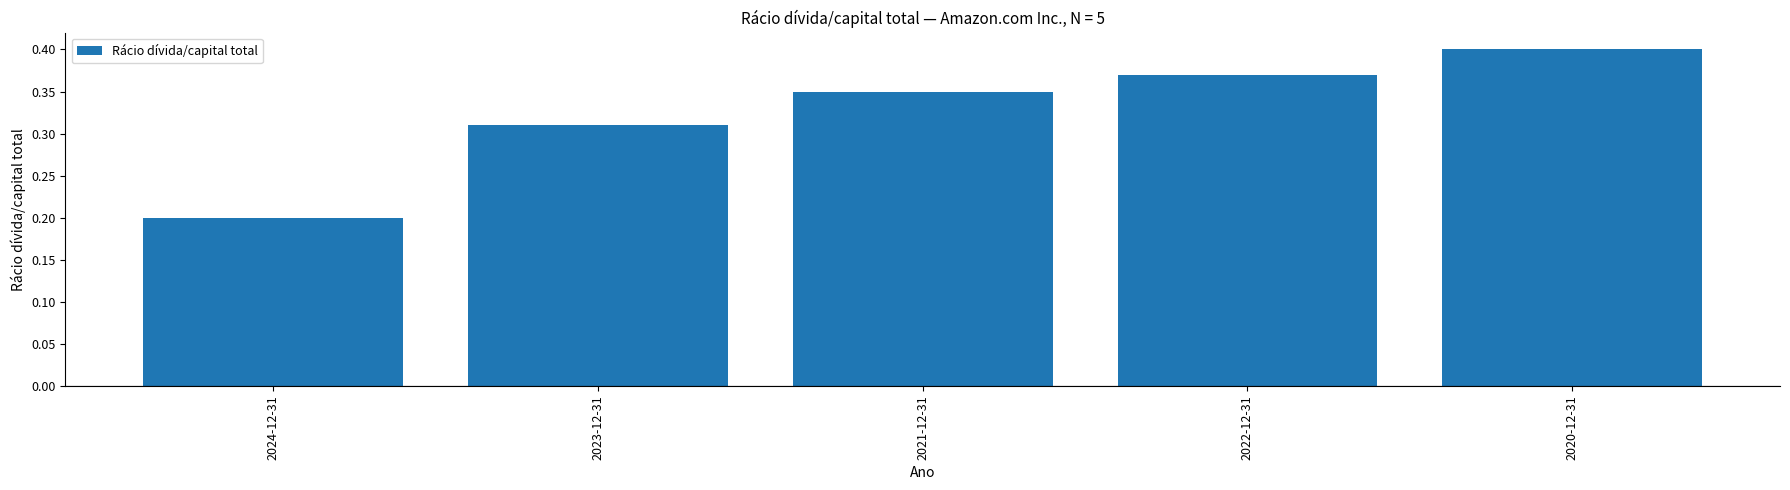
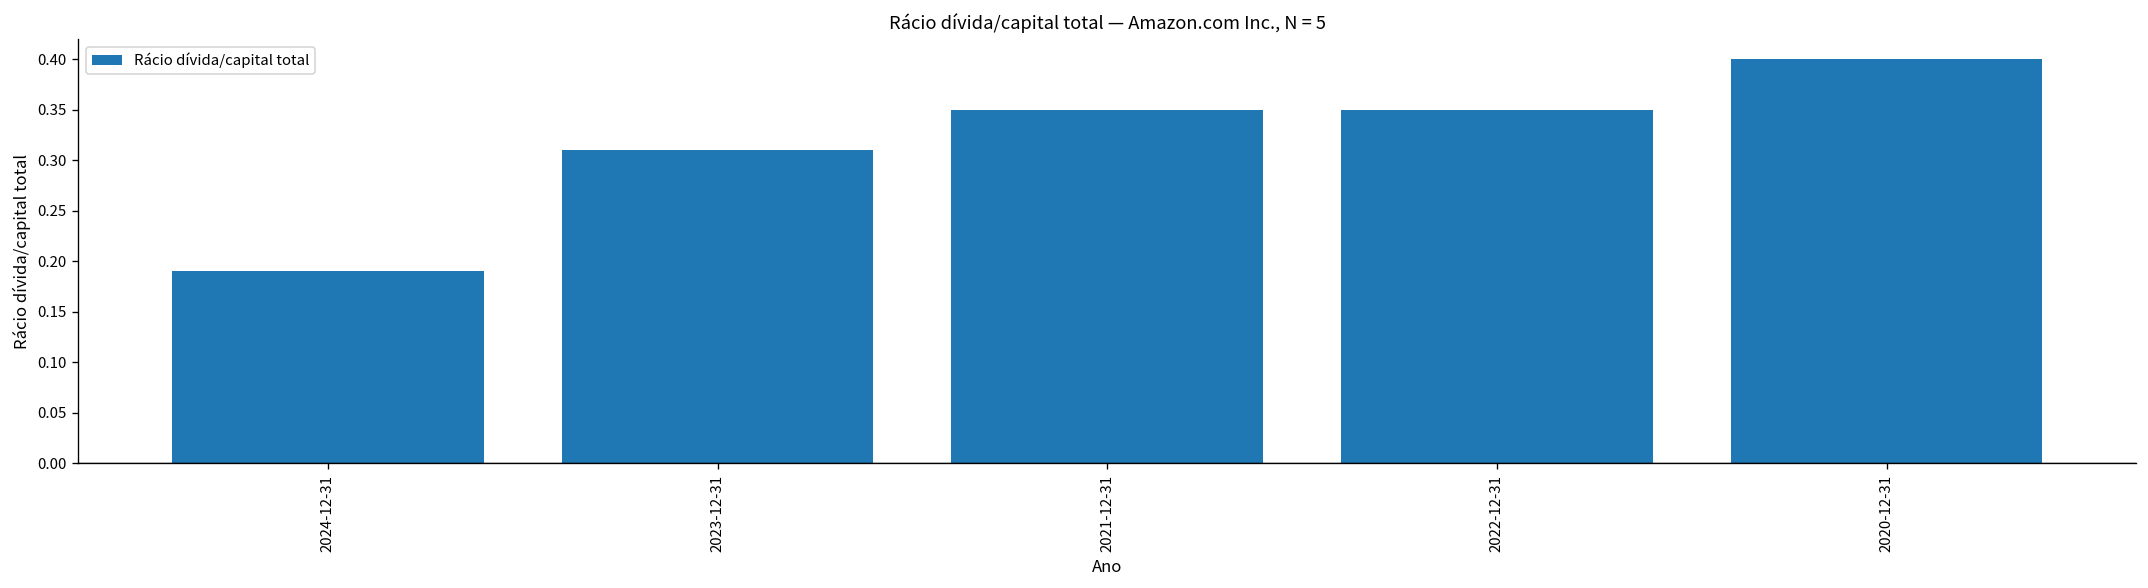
2024-12-31: 0.20 -> 0.19
2022-12-31: 0.37 -> 0.35
